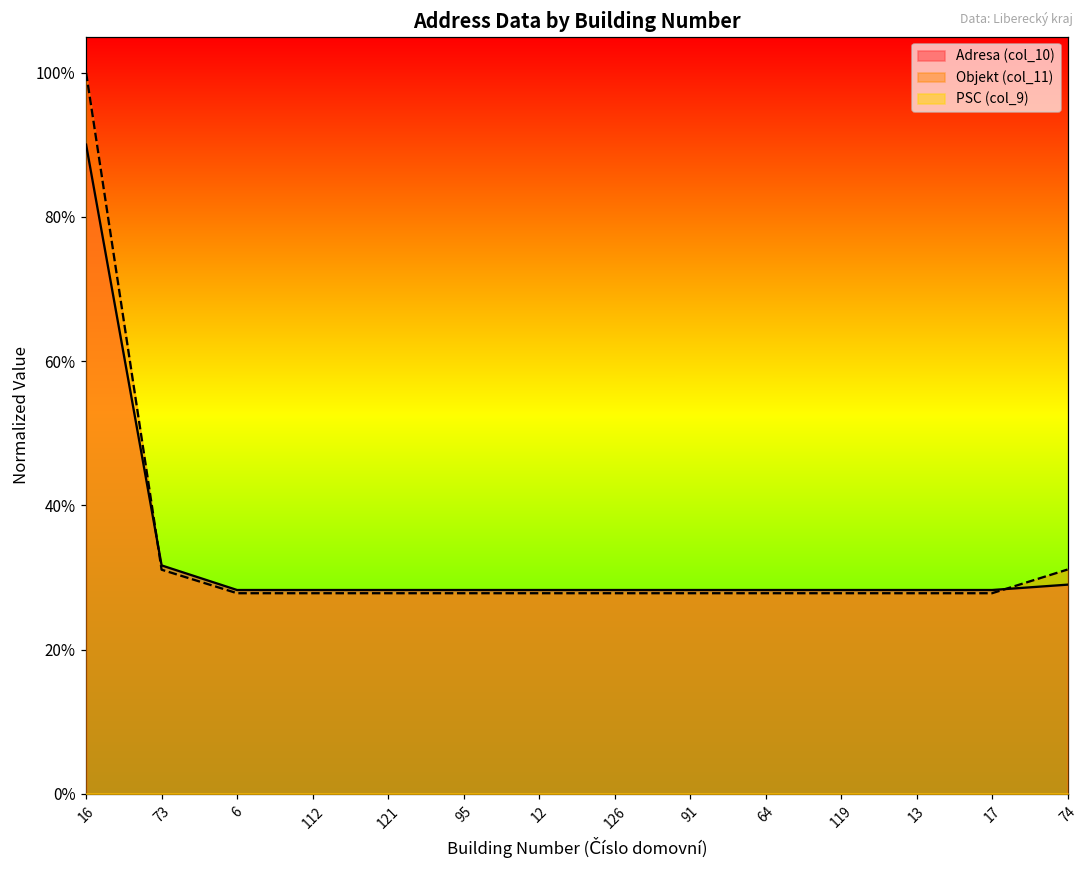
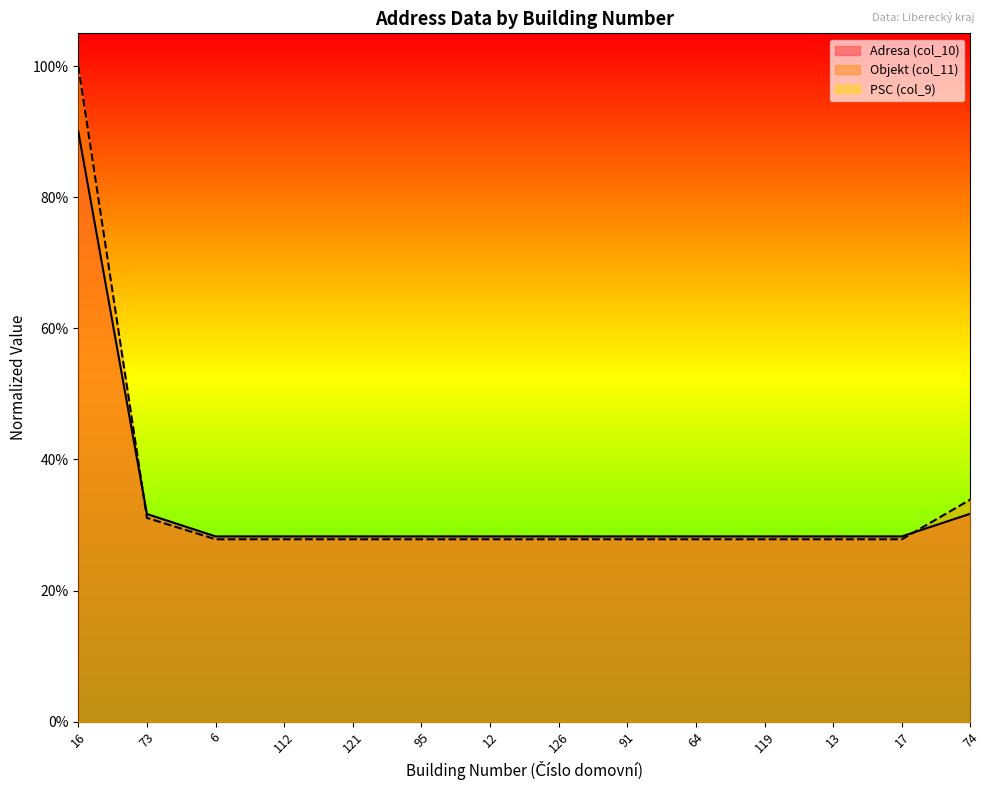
Adresa (col_10), 74: 29% -> 32%
Objekt (col_11), 74: 31% -> 34%
